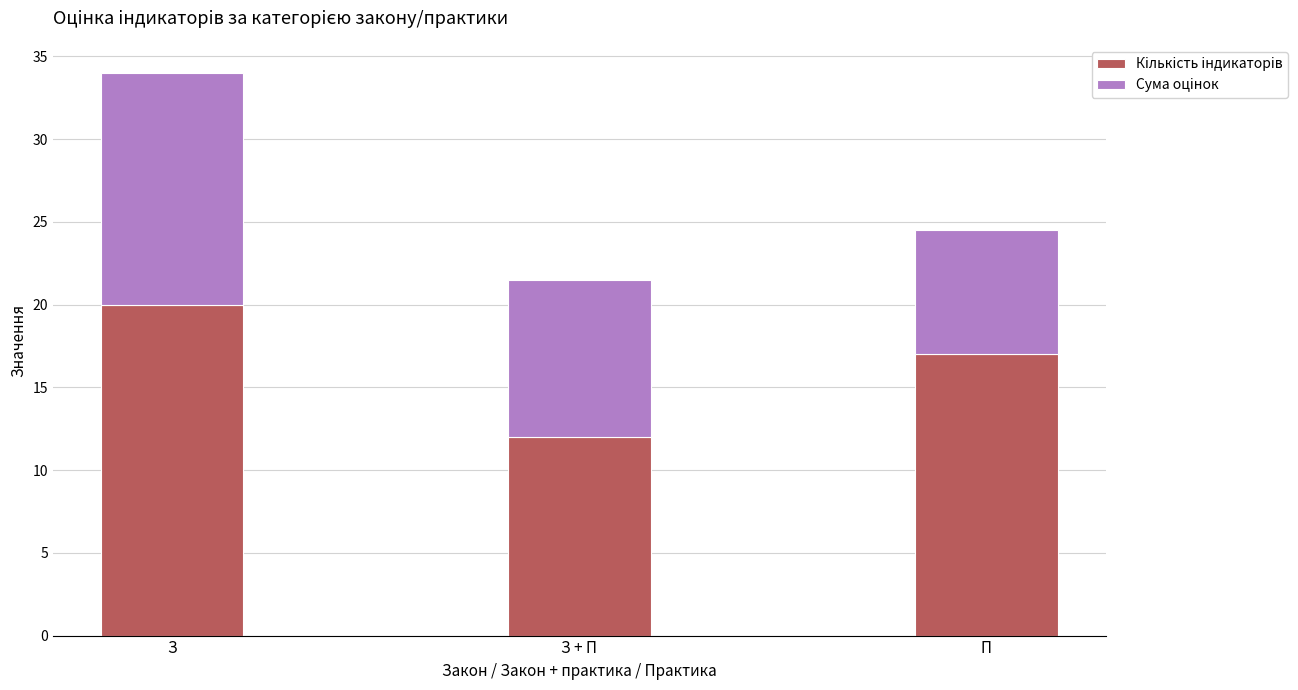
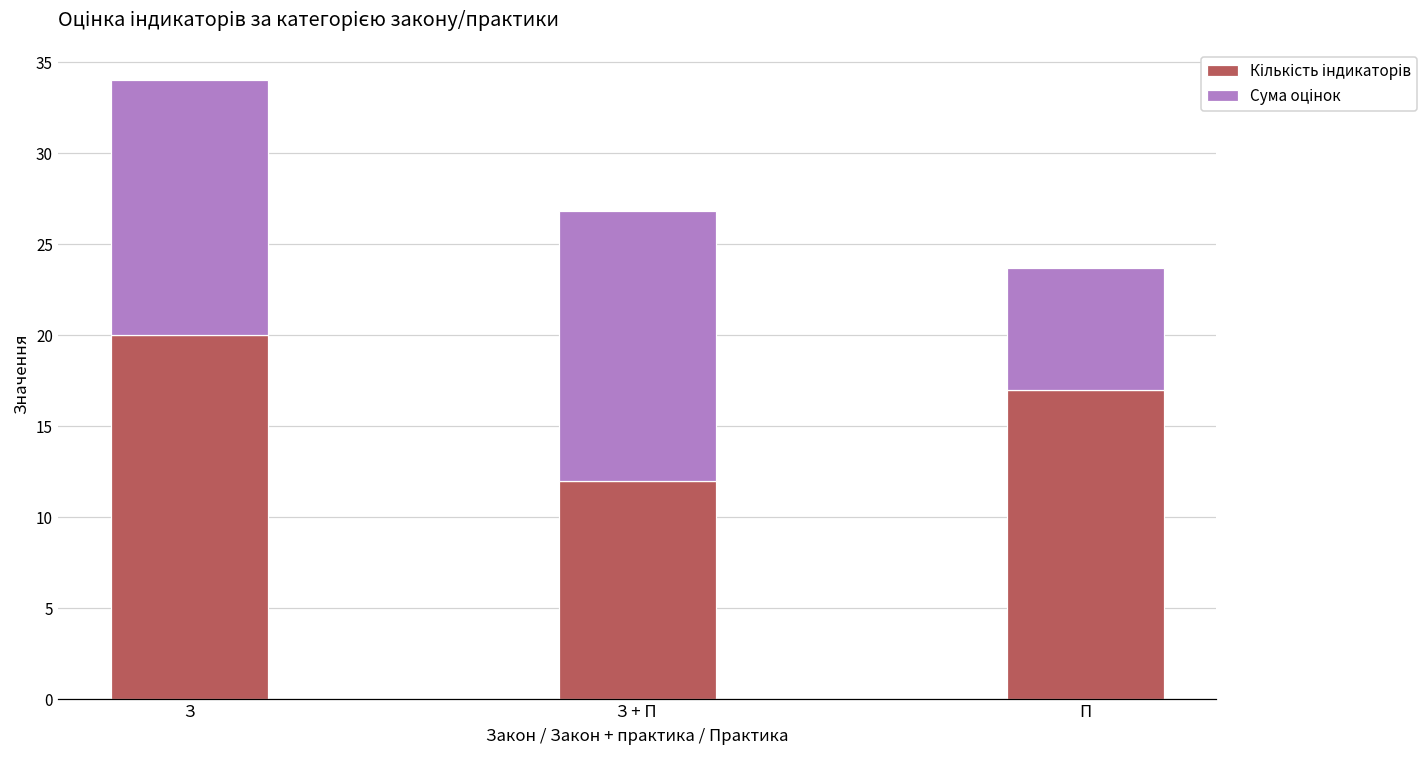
Сума оцінок, З + П: 9.5 -> 14.8
Сума оцінок, П: 7.5 -> 6.7
